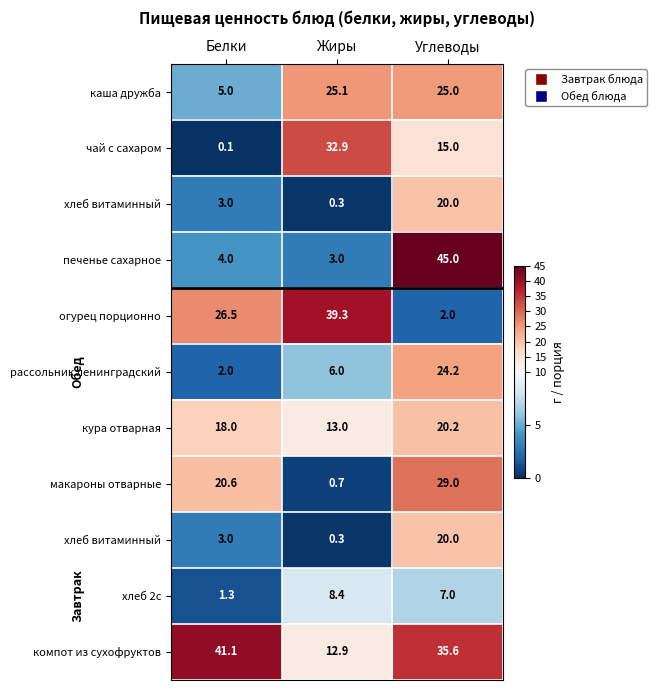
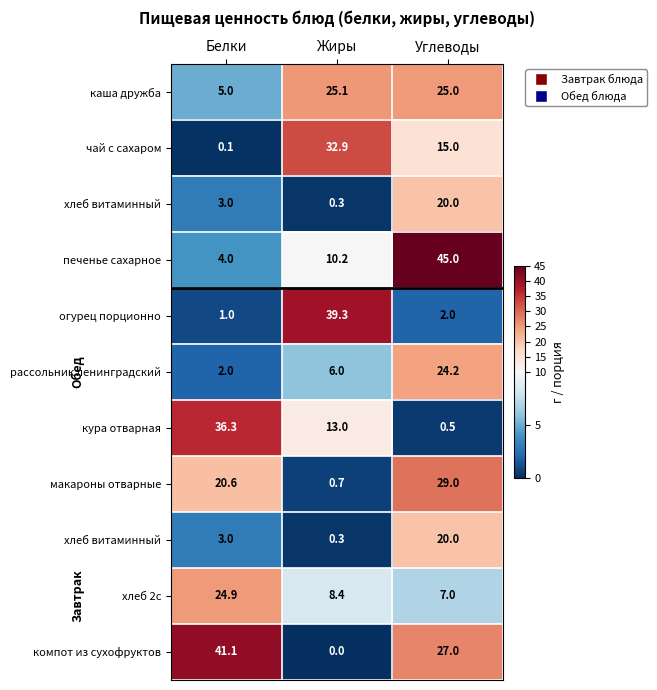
печенье сахарное, Жиры: 3.0 -> 10.2
огурец порционно, Белки: 26.5 -> 1.0
кура отварная, Белки: 18.0 -> 36.3
кура отварная, Углеводы: 20.2 -> 0.5
хлеб 2с, Белки: 1.3 -> 24.9
компот из сухофруктов, Жиры: 12.9 -> 0.0
компот из сухофруктов, Углеводы: 35.6 -> 27.0
